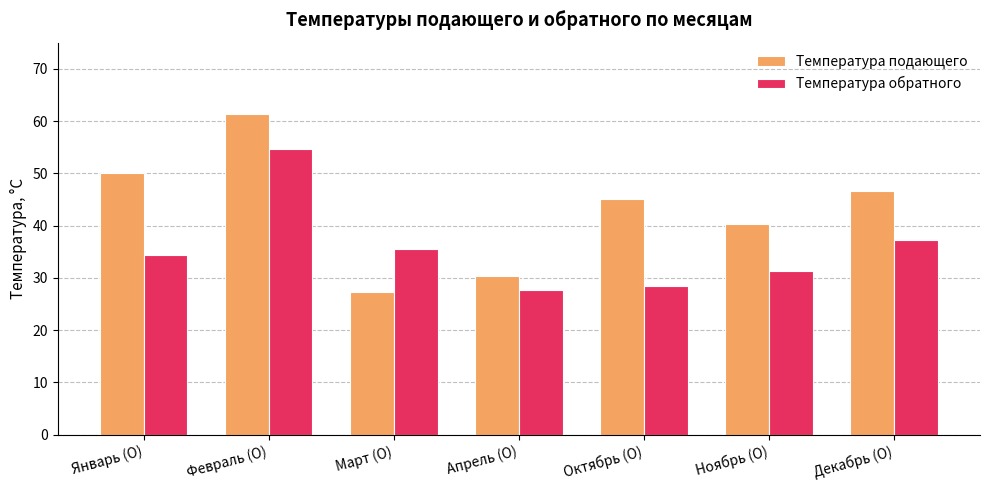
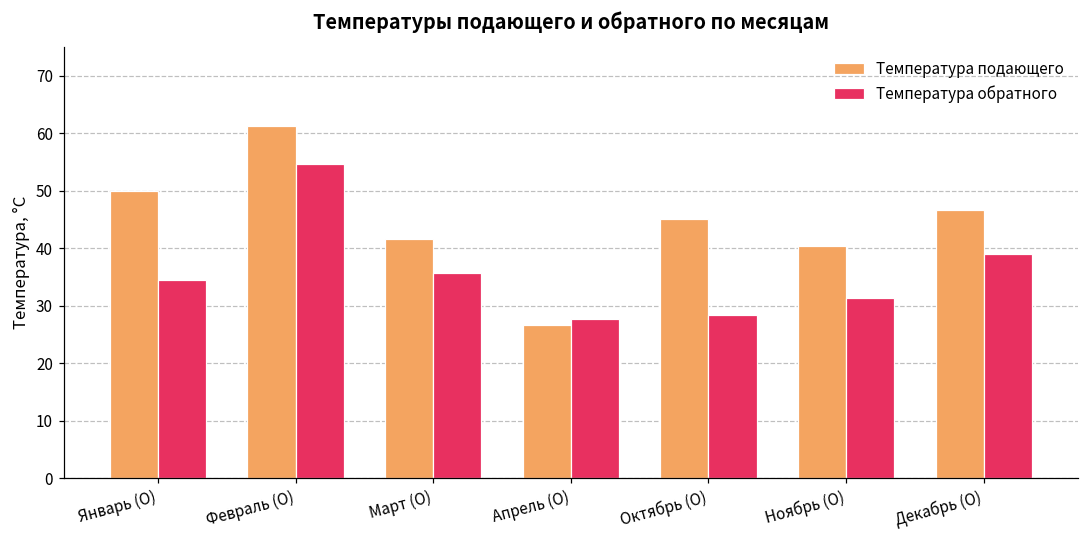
Температура подающего, Март (О): 27 -> 42
Температура подающего, Апрель (О): 30 -> 27
Температура обратного, Декабрь (О): 37 -> 39
